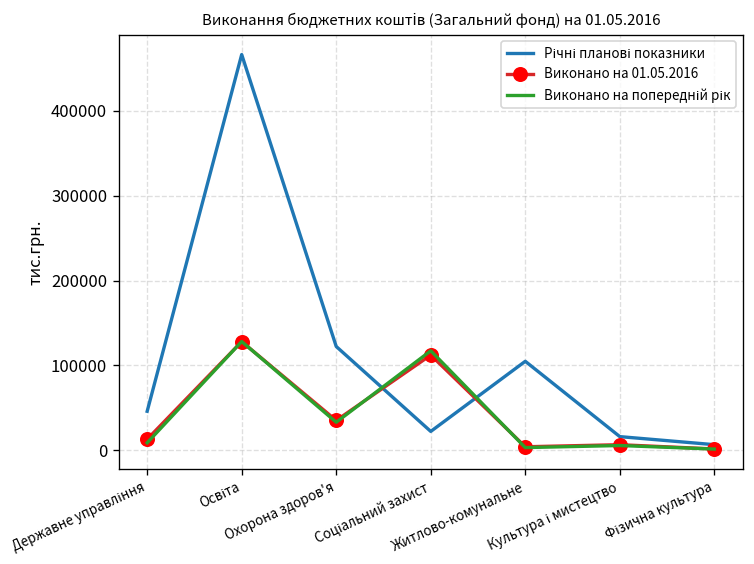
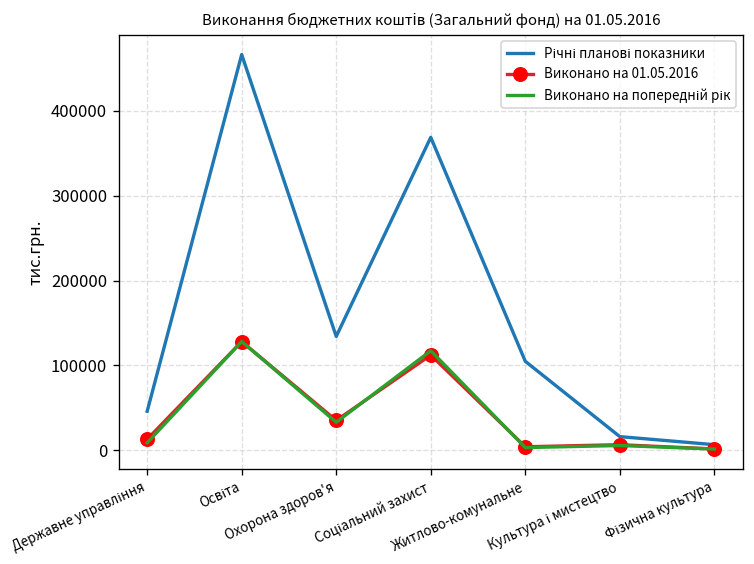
Річні планові показники, Охорона здоров'я: 120000 -> 130000
Річні планові показники, Соціальний захист: 20000 -> 370000
